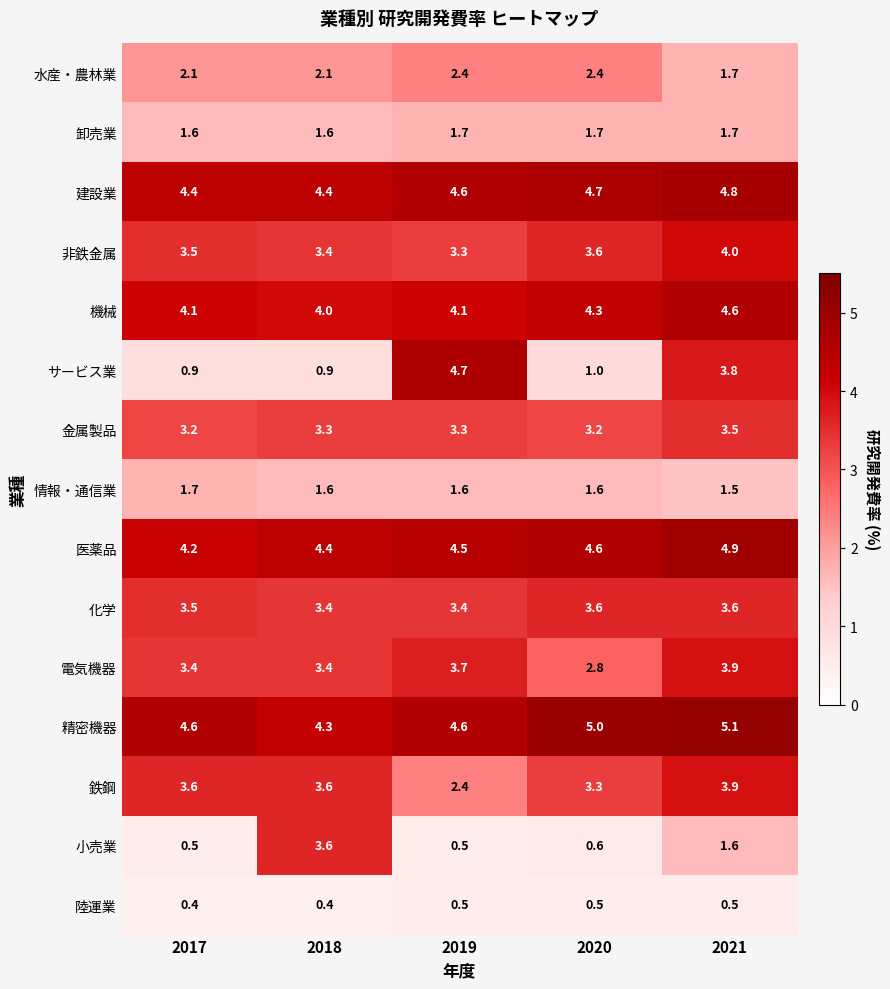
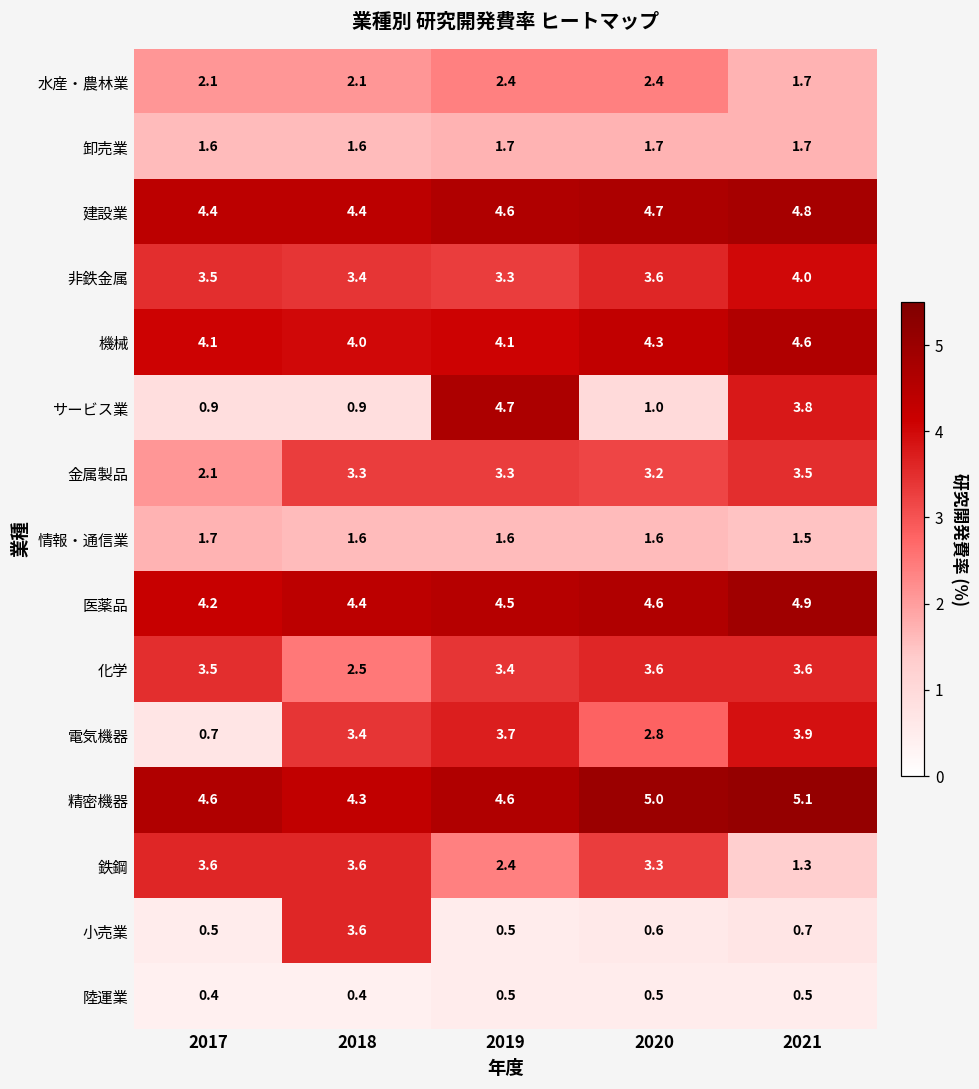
金属製品, 2017: 3.2 -> 2.1
化学, 2018: 3.4 -> 2.5
電気機器, 2017: 3.4 -> 0.7
鉄鋼, 2021: 3.9 -> 1.3
小売業, 2021: 1.6 -> 0.7
